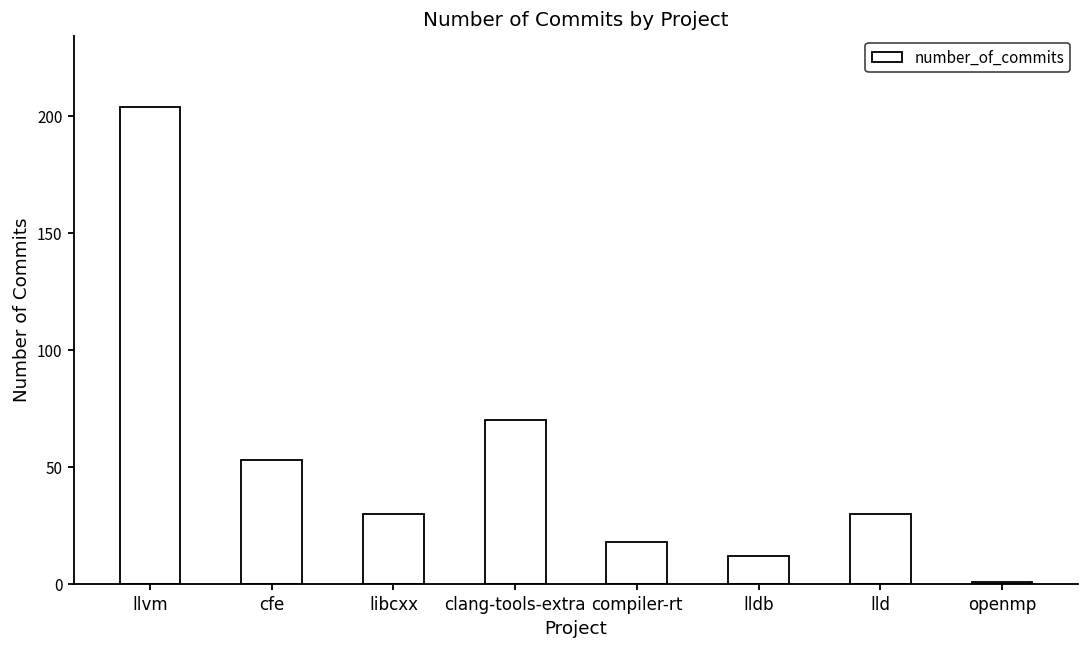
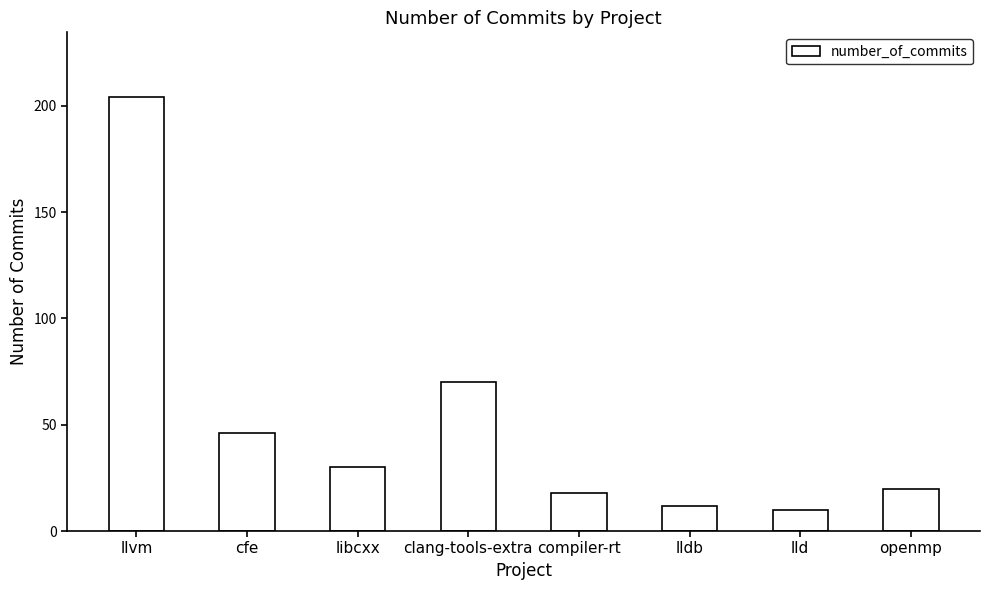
cfe: 53 -> 46
lld: 30 -> 10
openmp: 1 -> 20
